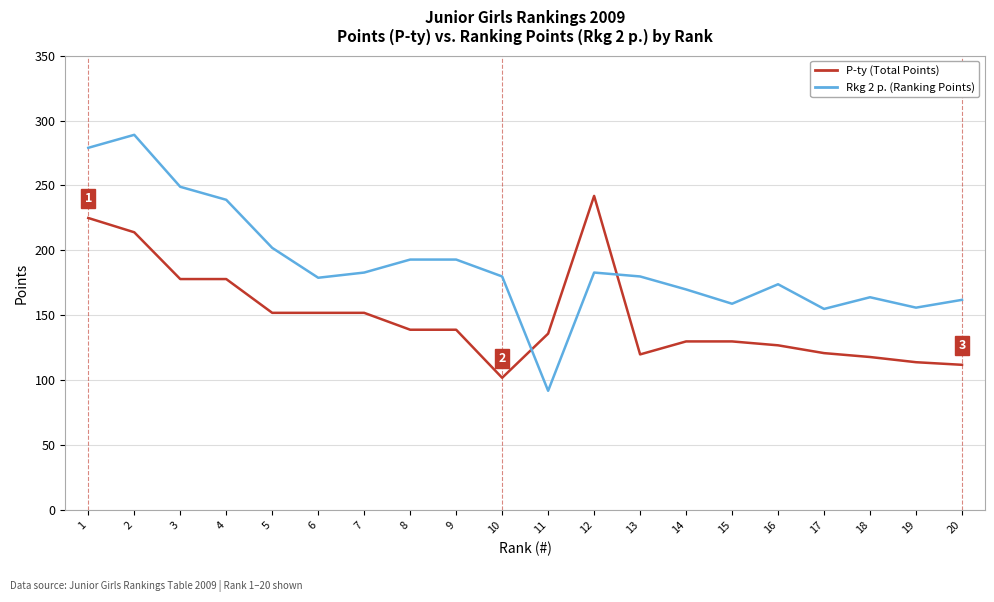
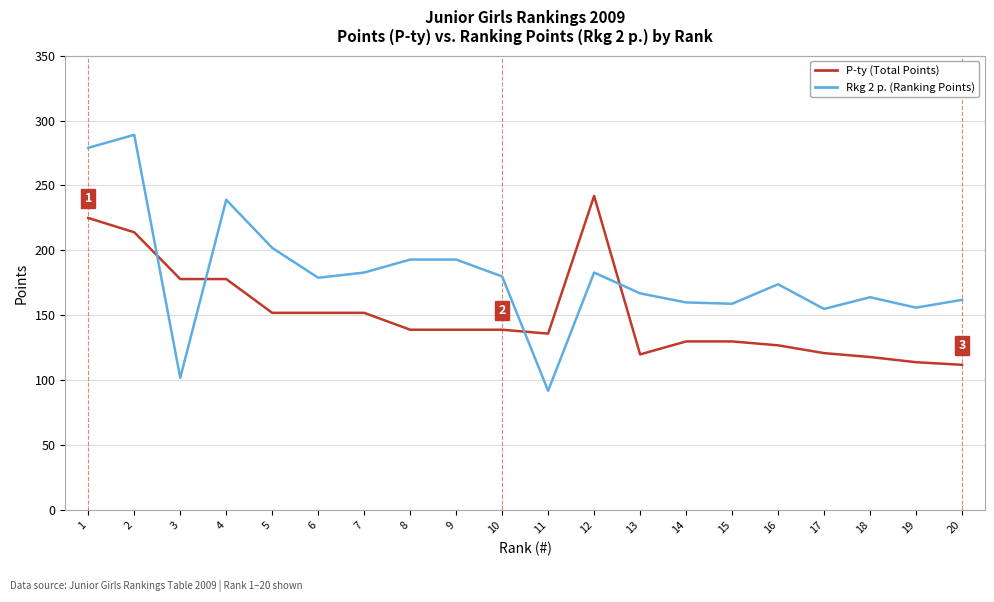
Rkg 2 p. (Ranking Points), 3: 249 -> 102
P-ty (Total Points), 10: 102 -> 139
Rkg 2 p. (Ranking Points), 13: 180 -> 167
Rkg 2 p. (Ranking Points), 14: 170 -> 160
